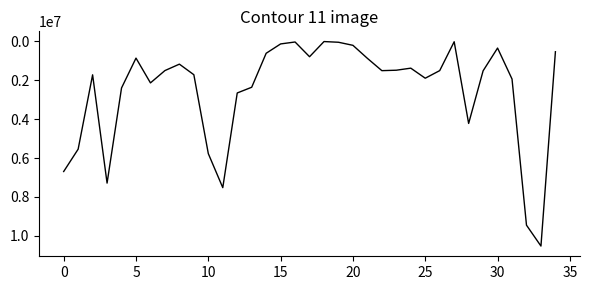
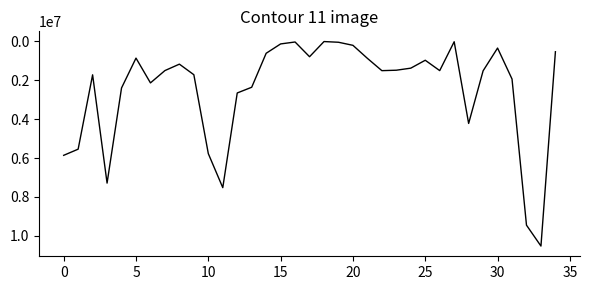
0: 6700000 -> 5900000
25: 1900000 -> 1000000
